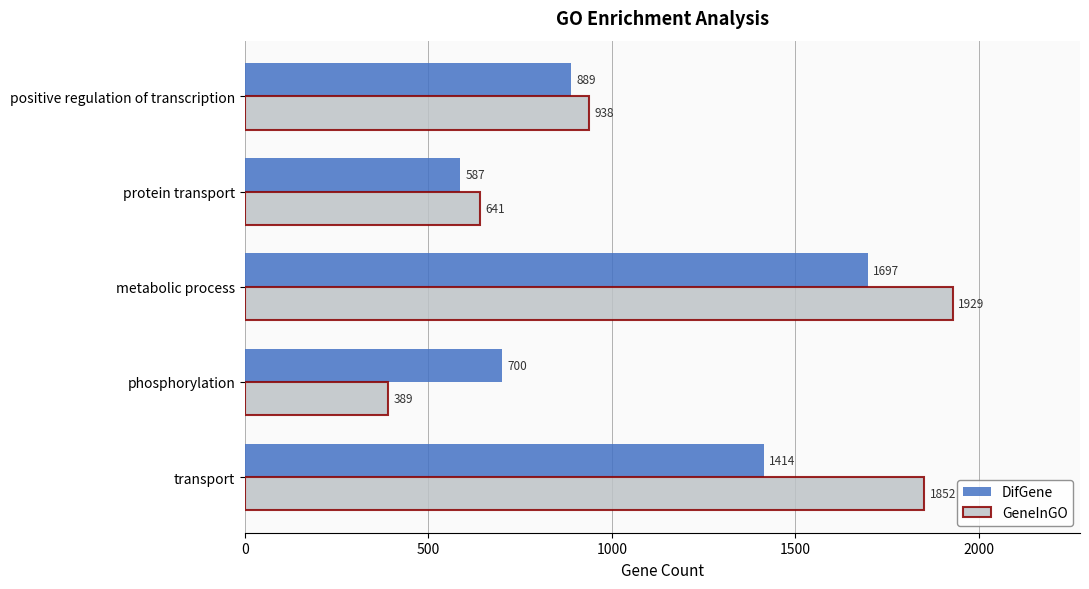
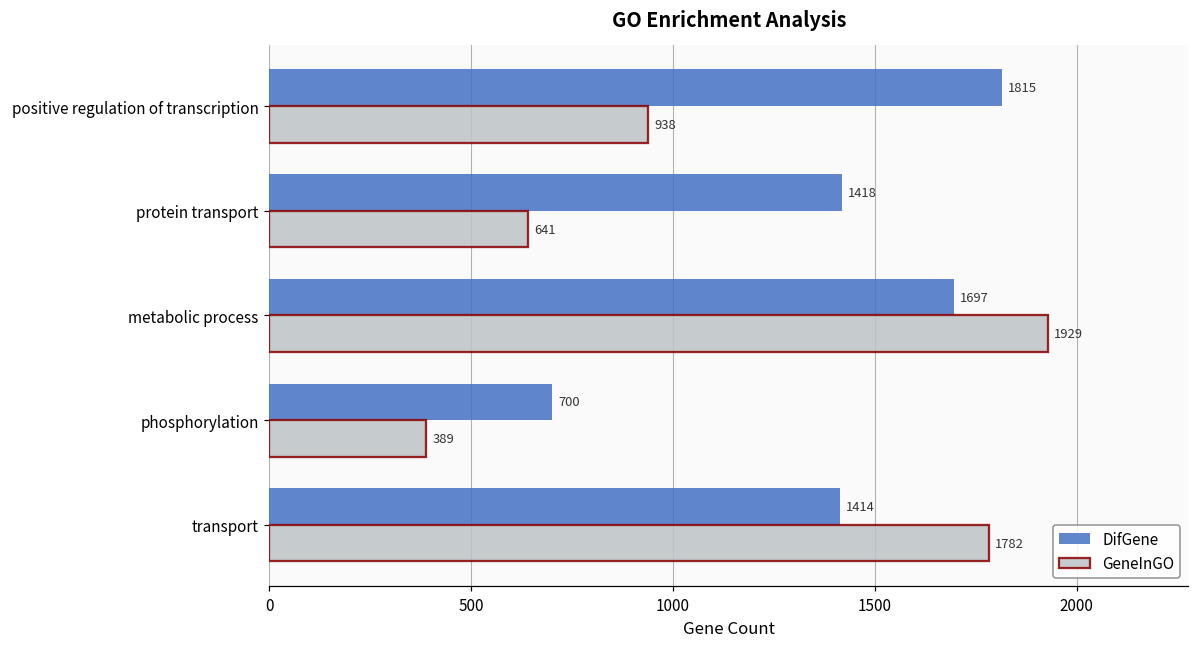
DifGene, positive regulation of transcription: 889 -> 1815
DifGene, protein transport: 587 -> 1418
GeneInGO, transport: 1852 -> 1782
